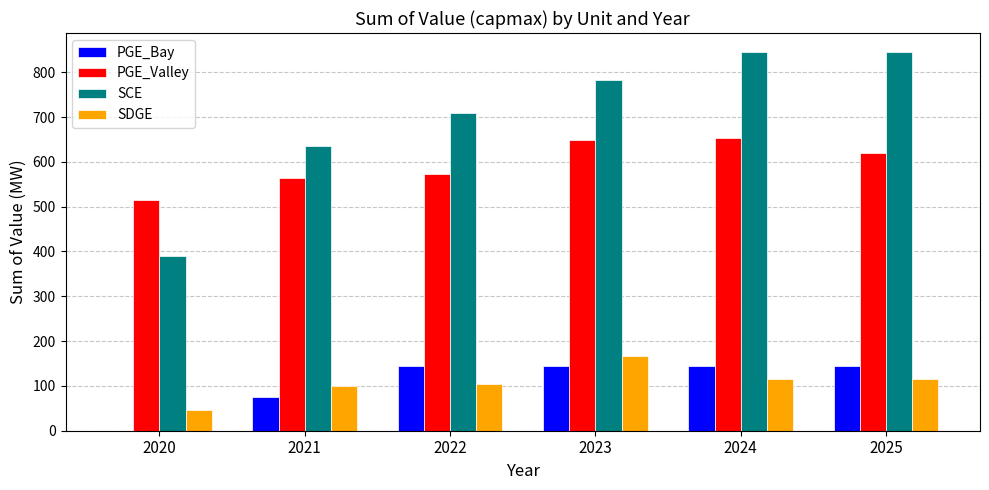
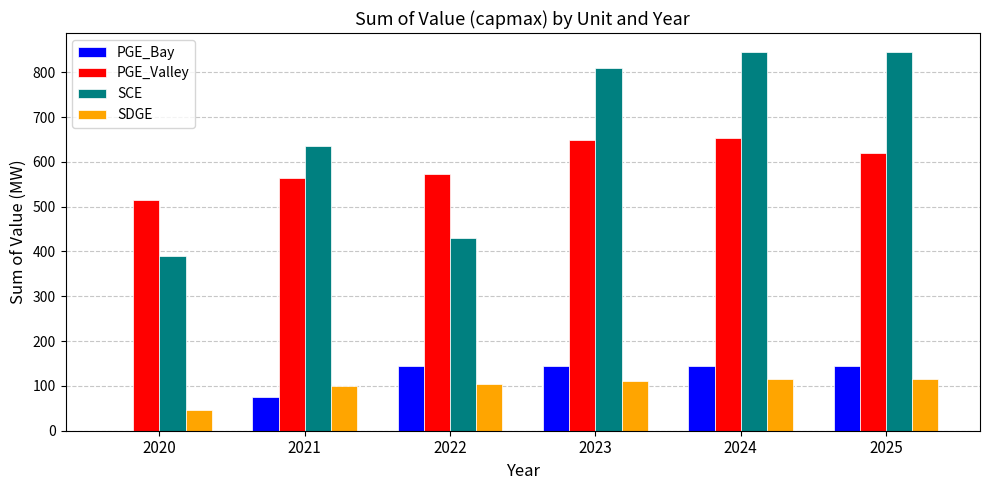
SCE, 2022: 710 -> 430
SCE, 2023: 780 -> 810
SDGE, 2023: 170 -> 110
